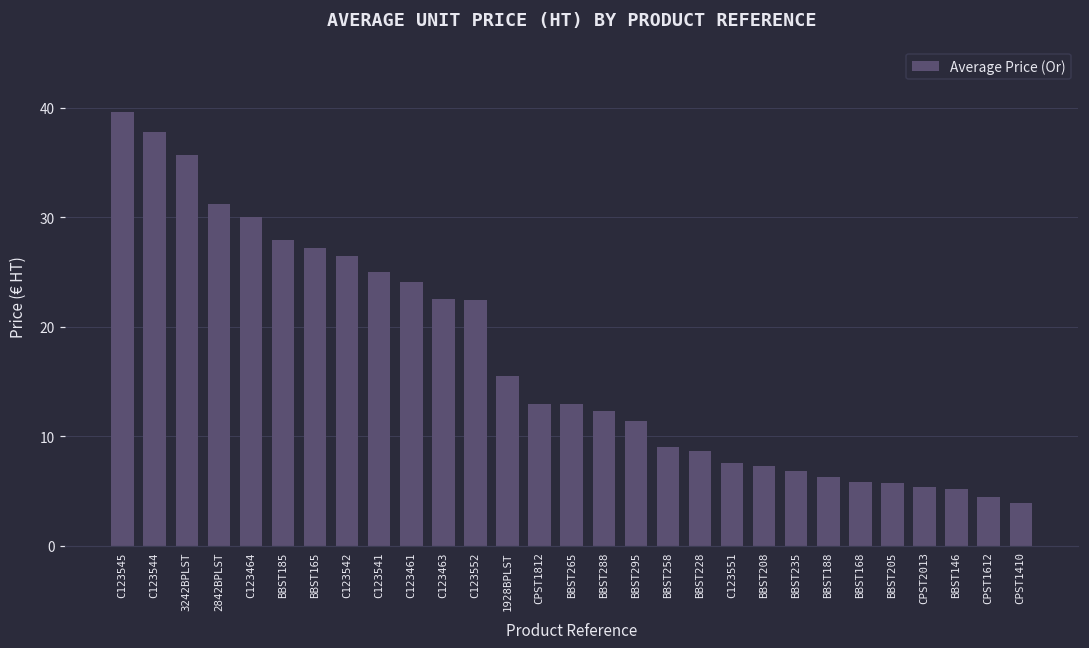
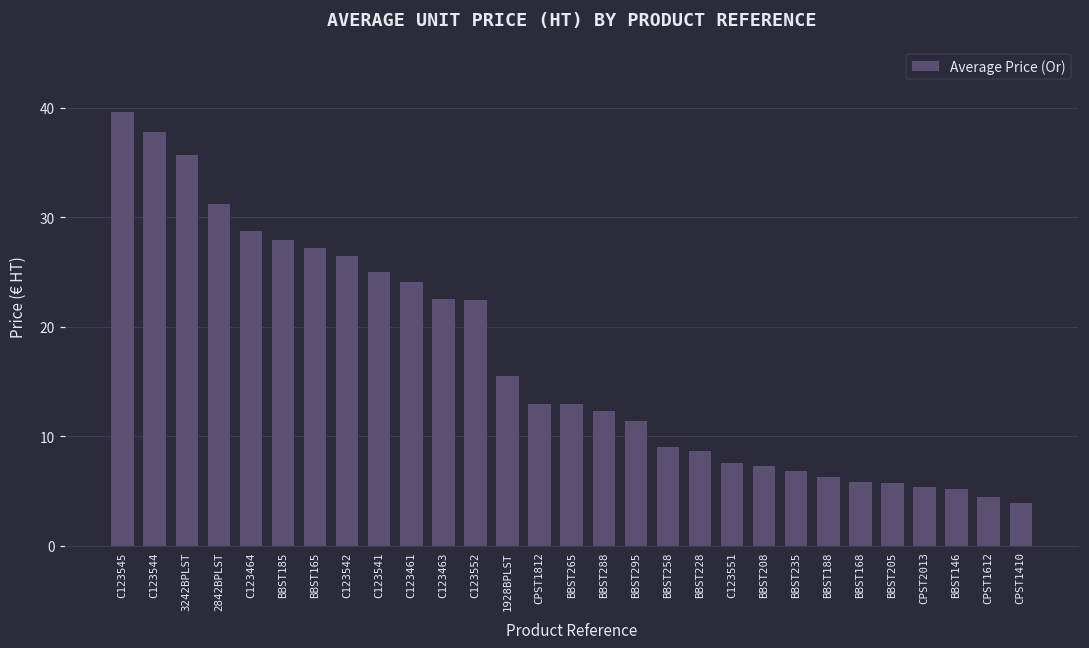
C123464: 30 -> 29
